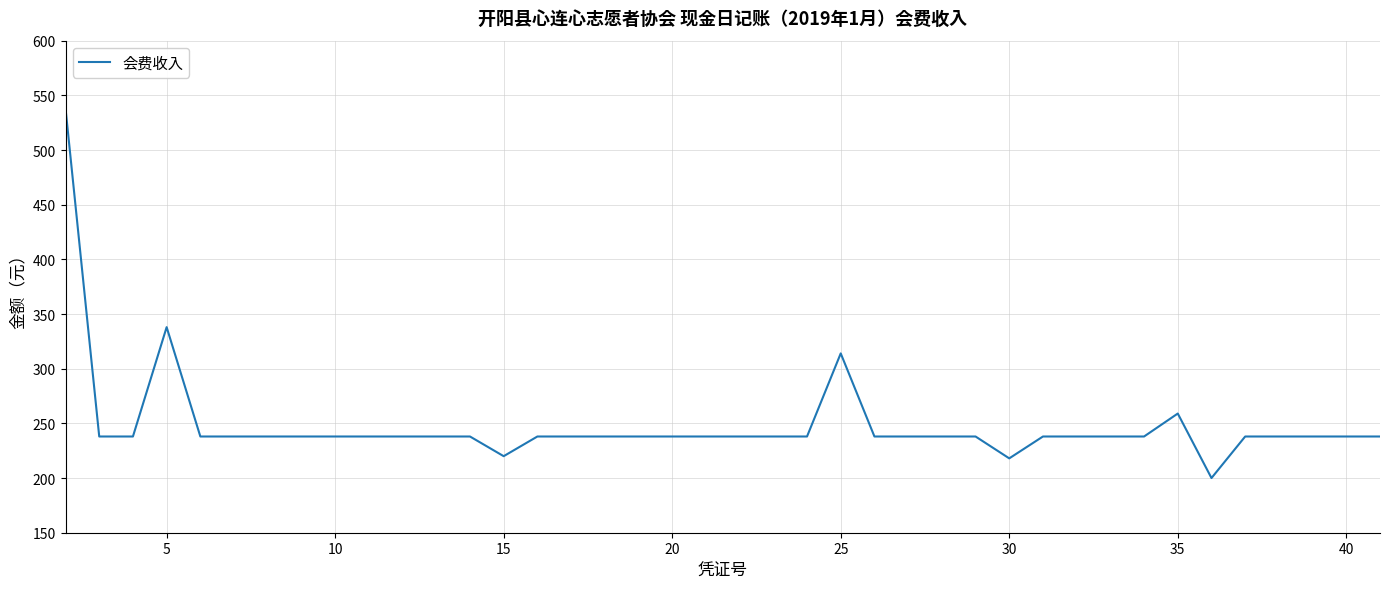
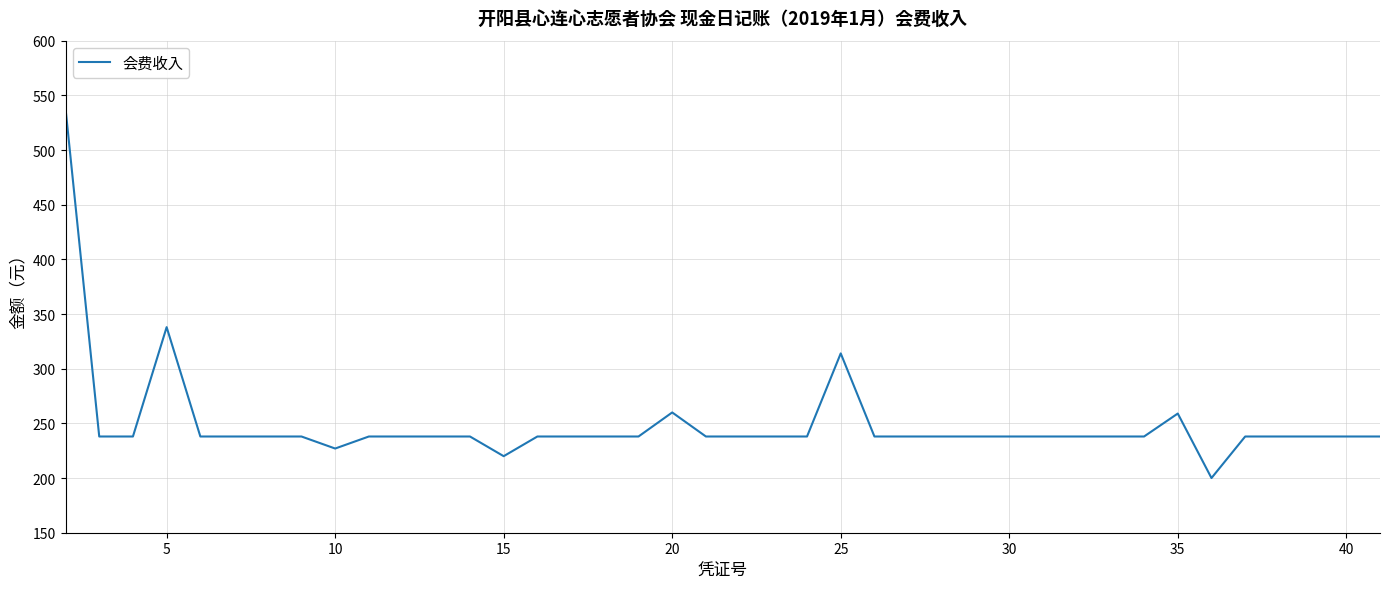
10: 238 -> 227
20: 238 -> 260
30: 218 -> 238
